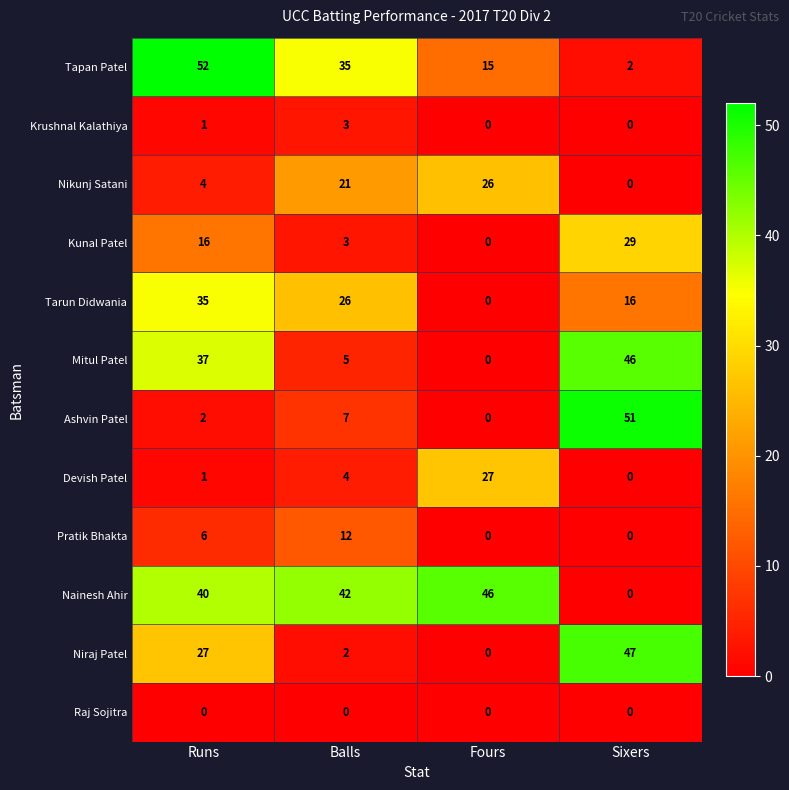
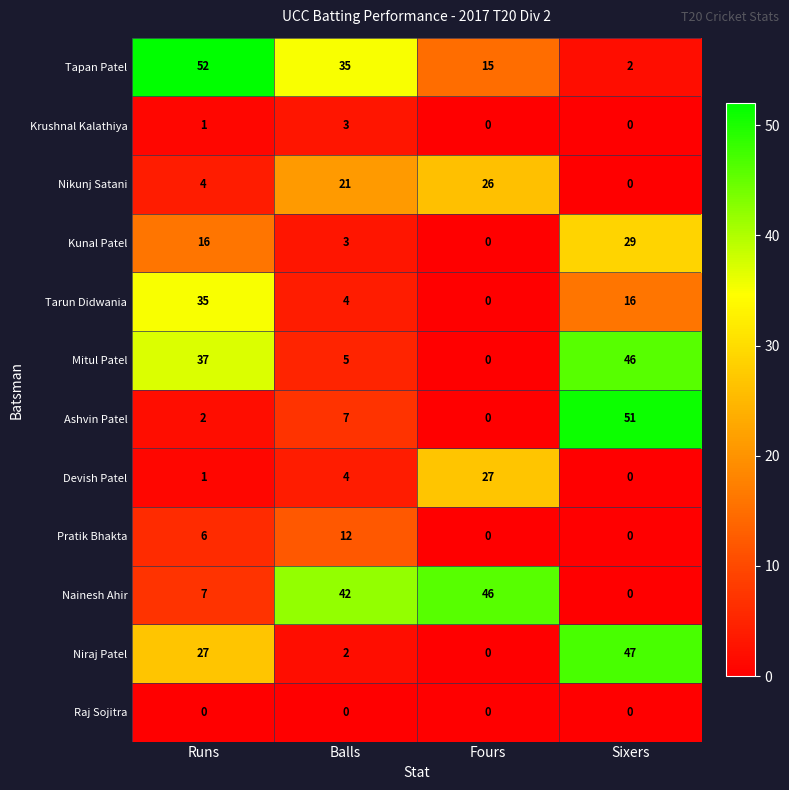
Tarun Didwania, Balls: 26 -> 4
Nainesh Ahir, Runs: 40 -> 7
